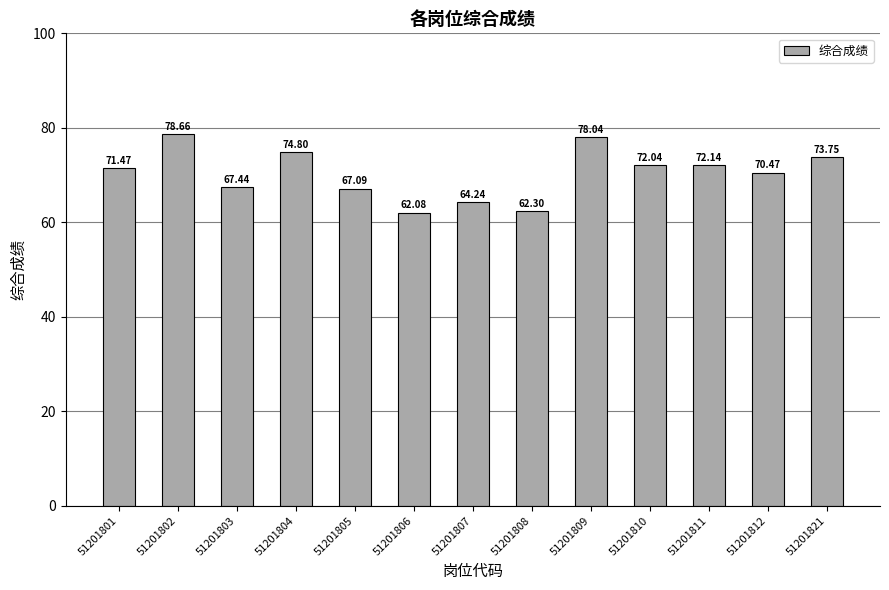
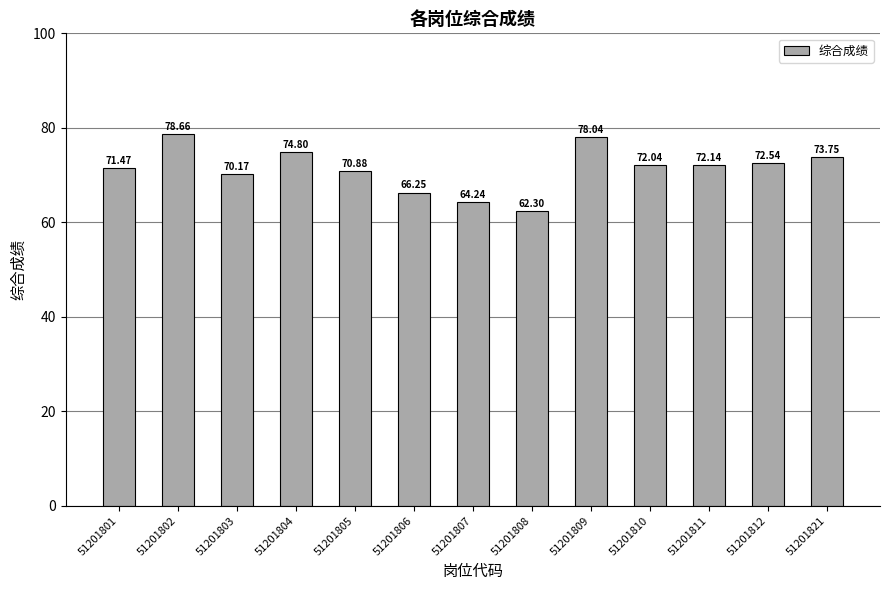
51201803: 67.44 -> 70.17
51201805: 67.09 -> 70.88
51201806: 62.08 -> 66.25
51201812: 70.47 -> 72.54
